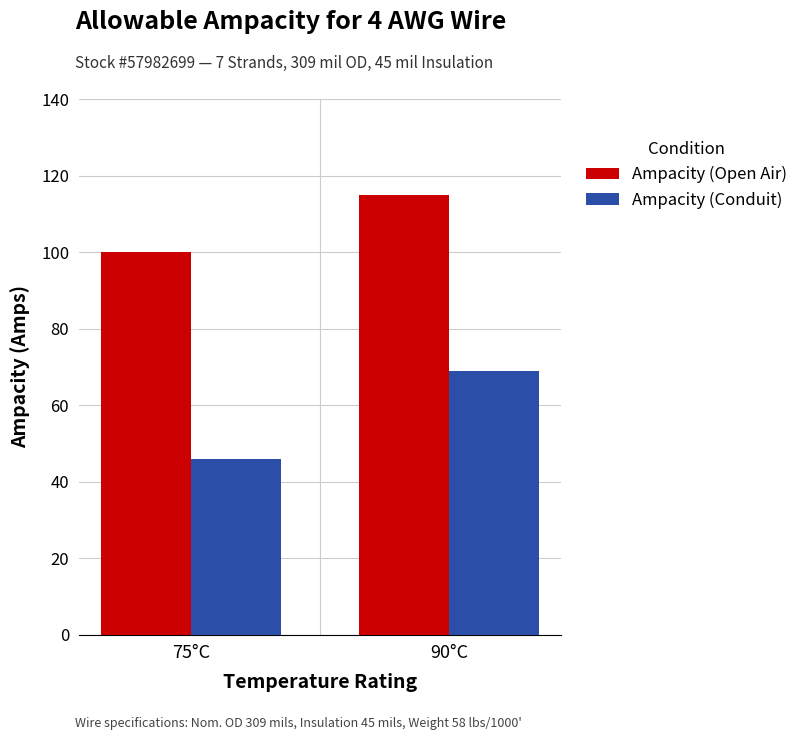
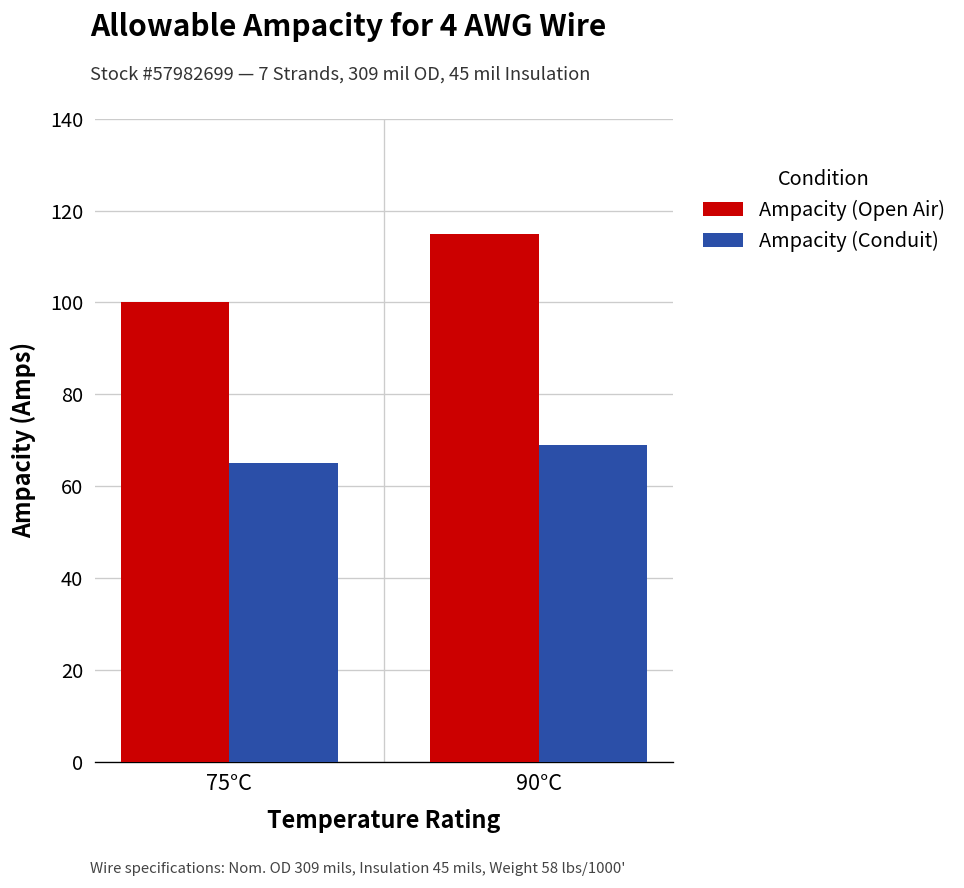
Ampacity (Conduit), 75°C: 46 -> 65
